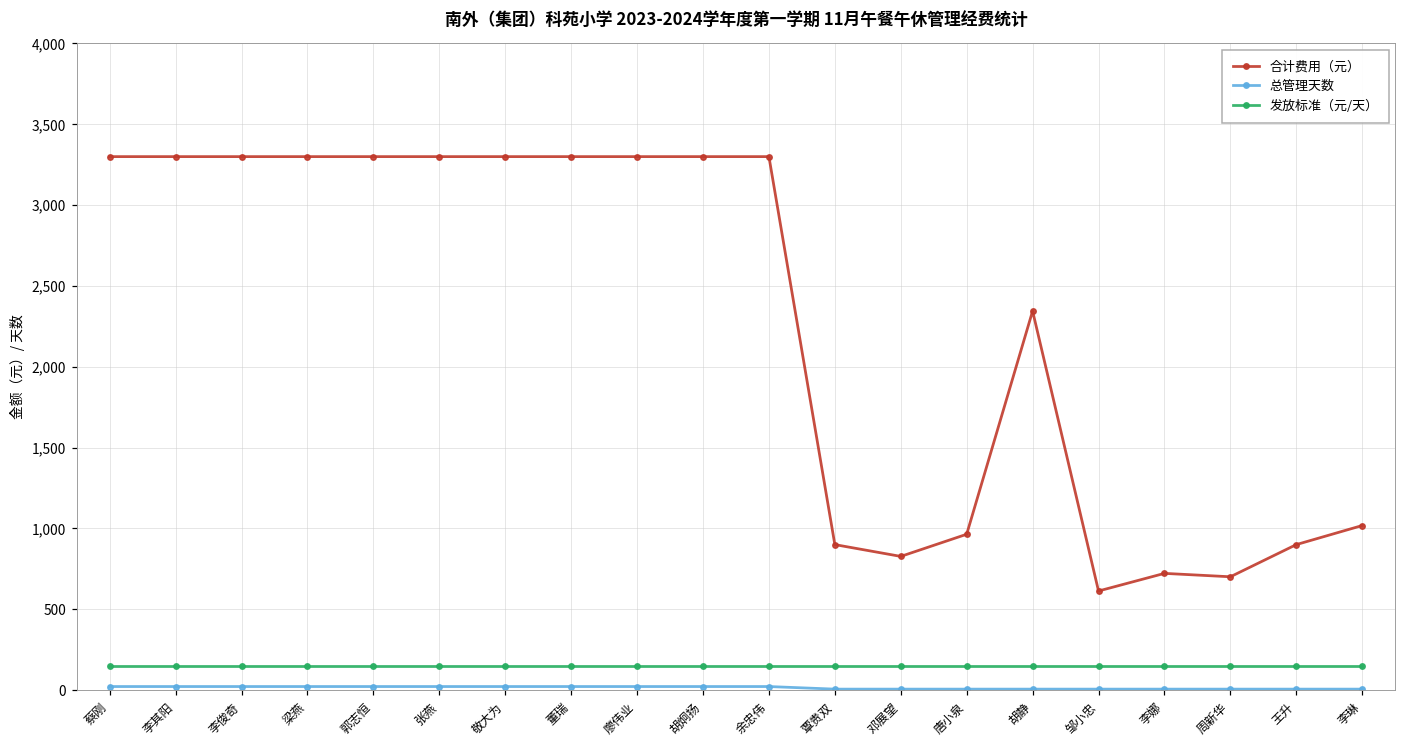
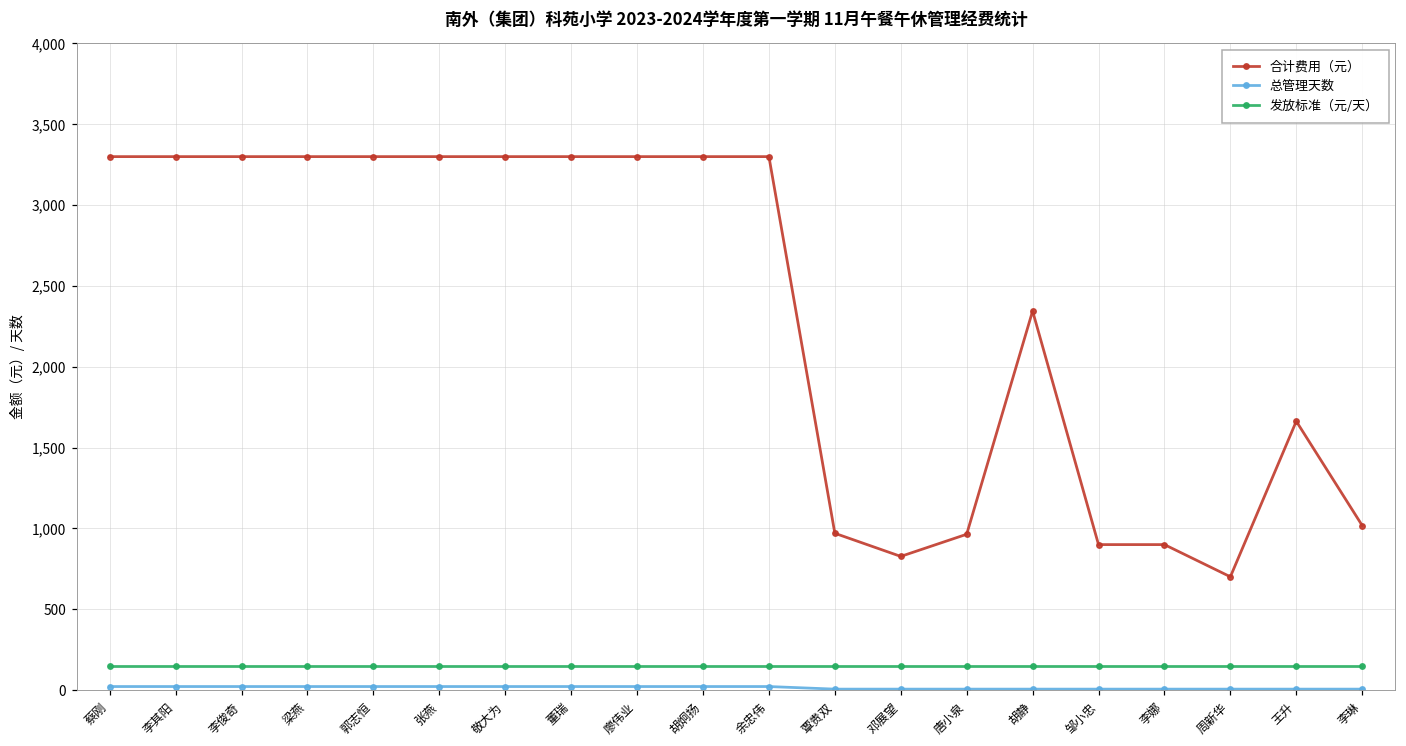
合计费用（元）, 覃贵双: 900 -> 970
合计费用（元）, 邹小忠: 610 -> 900
合计费用（元）, 李娜: 720 -> 900
合计费用（元）, 王升: 900 -> 1,660
